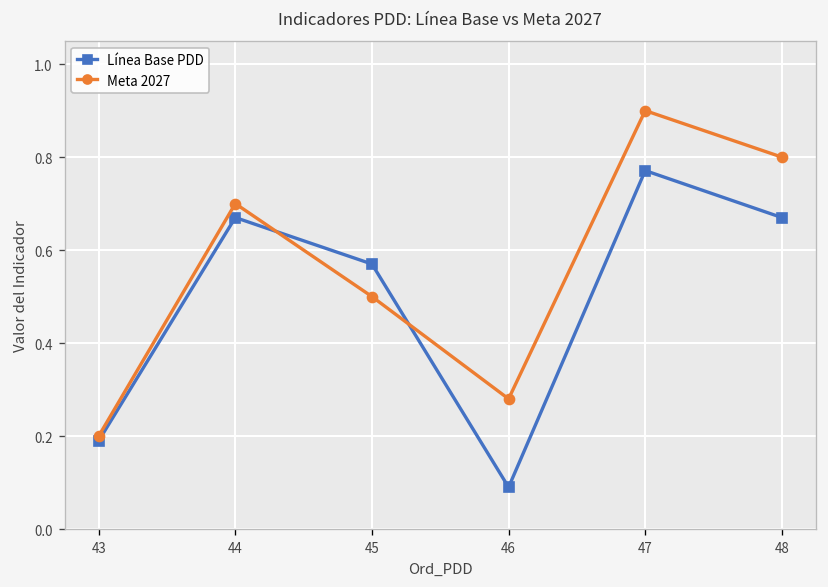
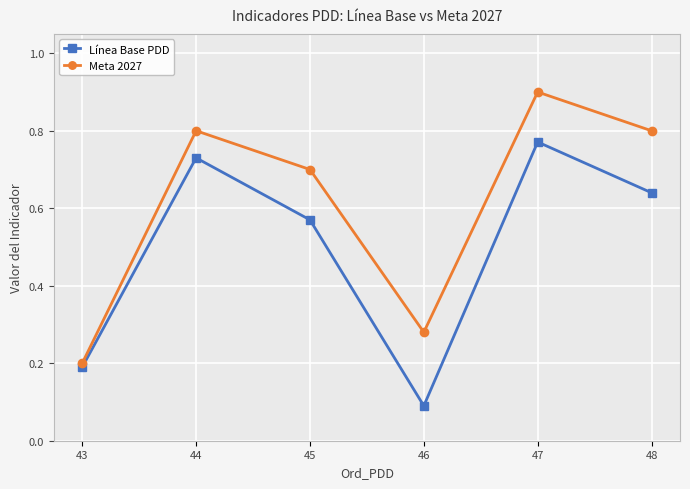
Línea Base PDD, 44: 0.67 -> 0.73
Meta 2027, 44: 0.7 -> 0.8
Meta 2027, 45: 0.5 -> 0.7
Línea Base PDD, 48: 0.67 -> 0.64
